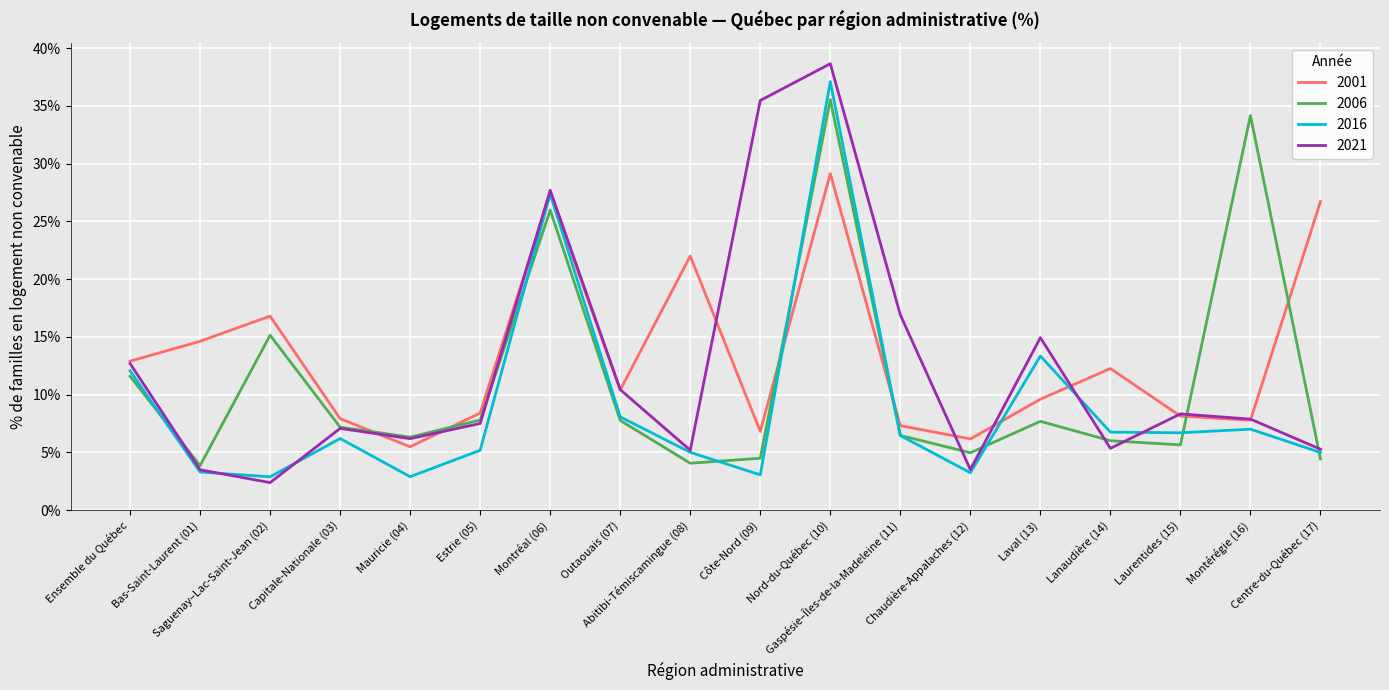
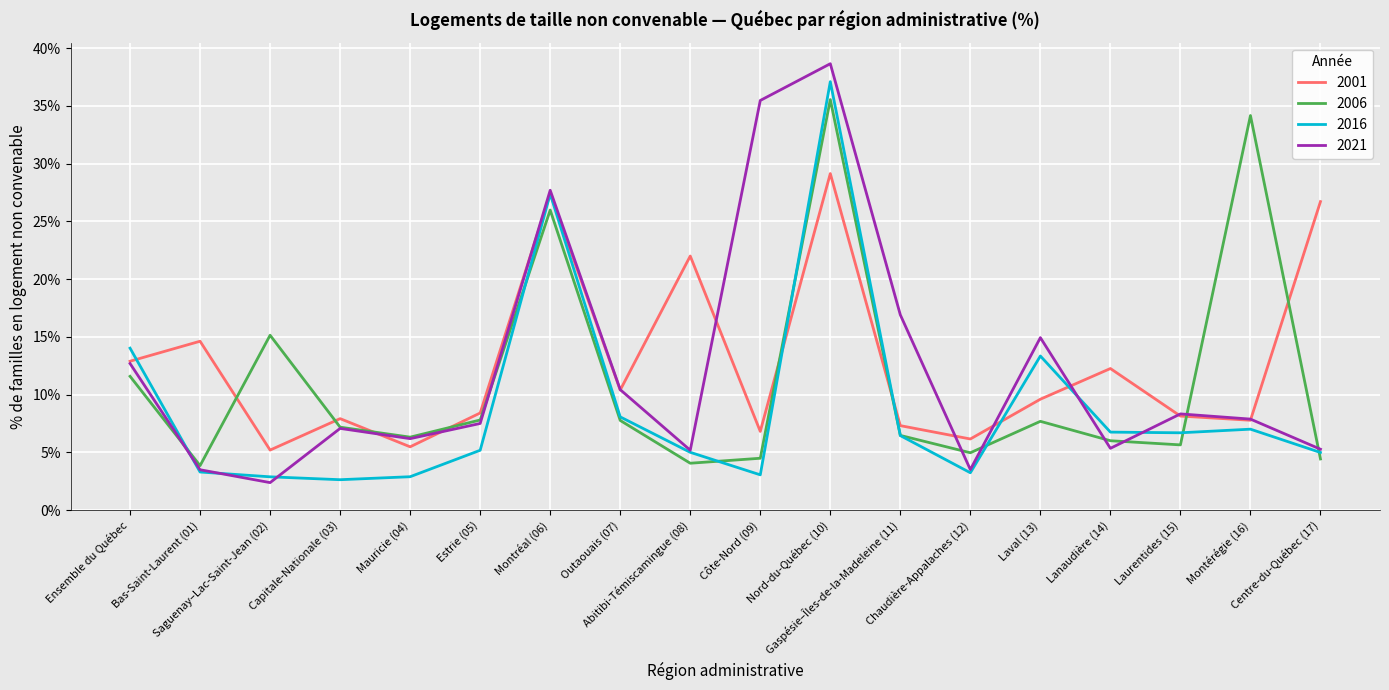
2016, Ensemble du Québec: 12.1% -> 14.0%
2001, Saguenay–Lac-Saint-Jean (02): 16.8% -> 5.2%
2016, Capitale-Nationale (03): 6.2% -> 2.6%
